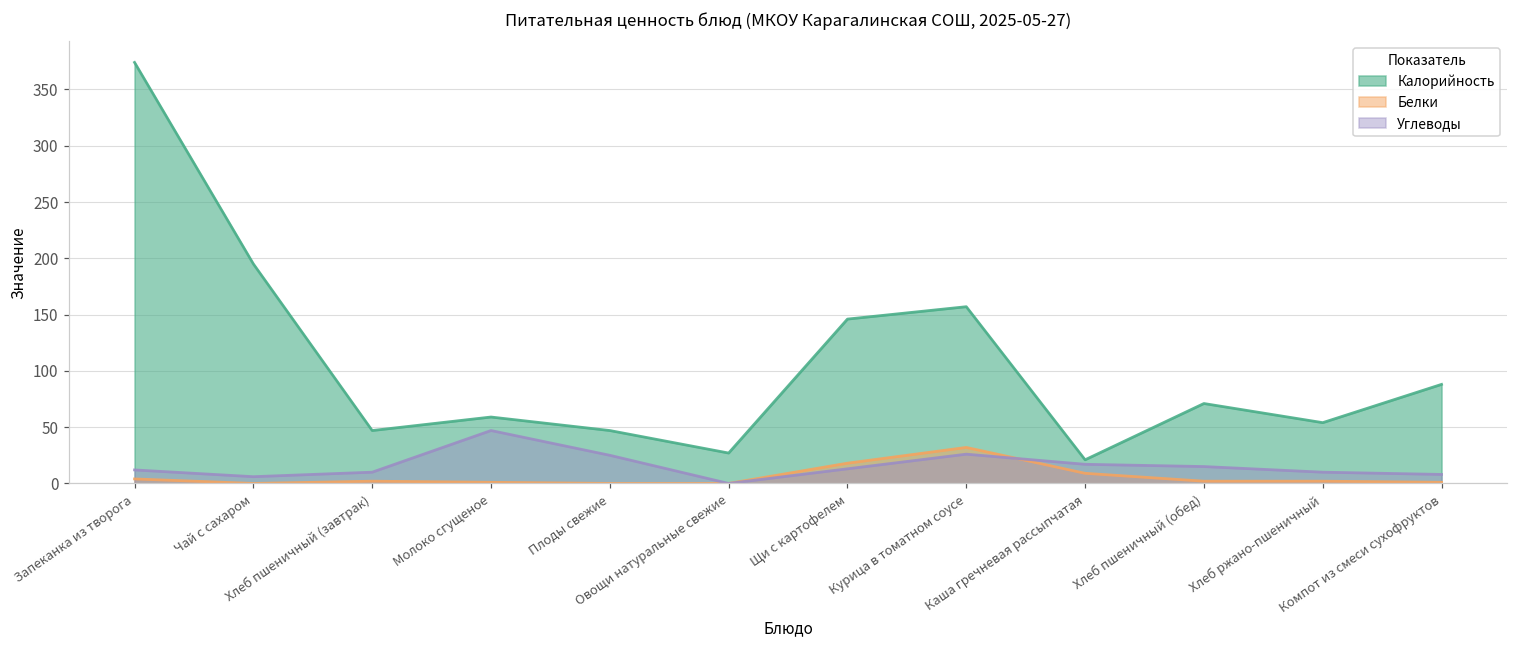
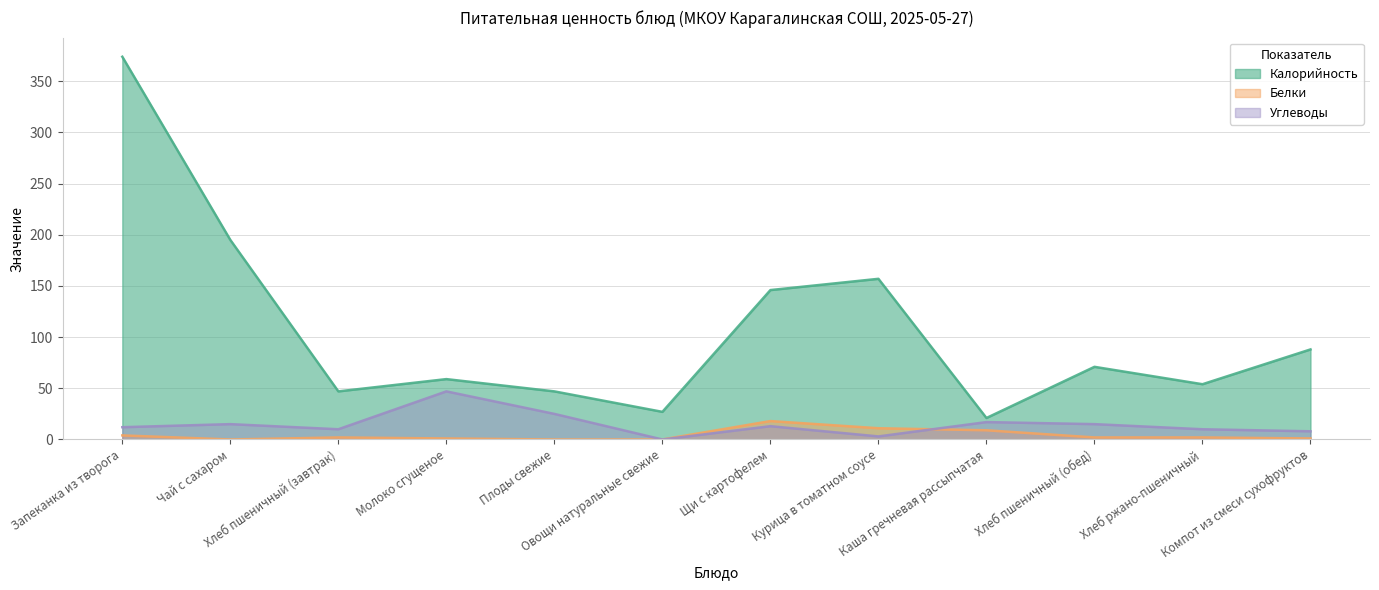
Углеводы, Чай с сахаром: 6 -> 15
Белки, Курица в томатном соусе: 32 -> 11
Углеводы, Курица в томатном соусе: 26 -> 3
